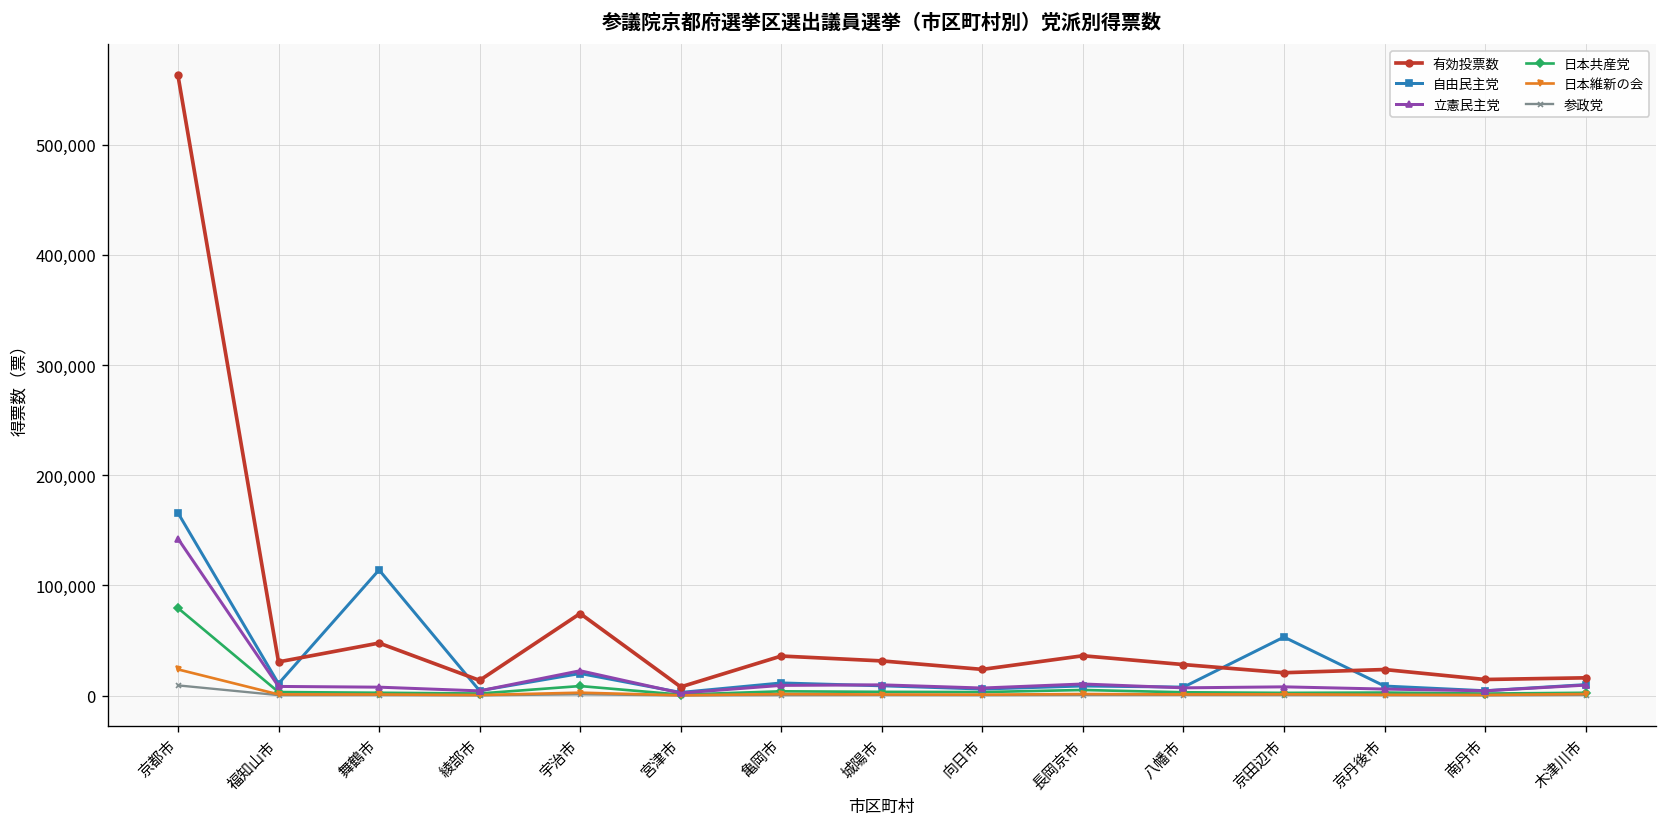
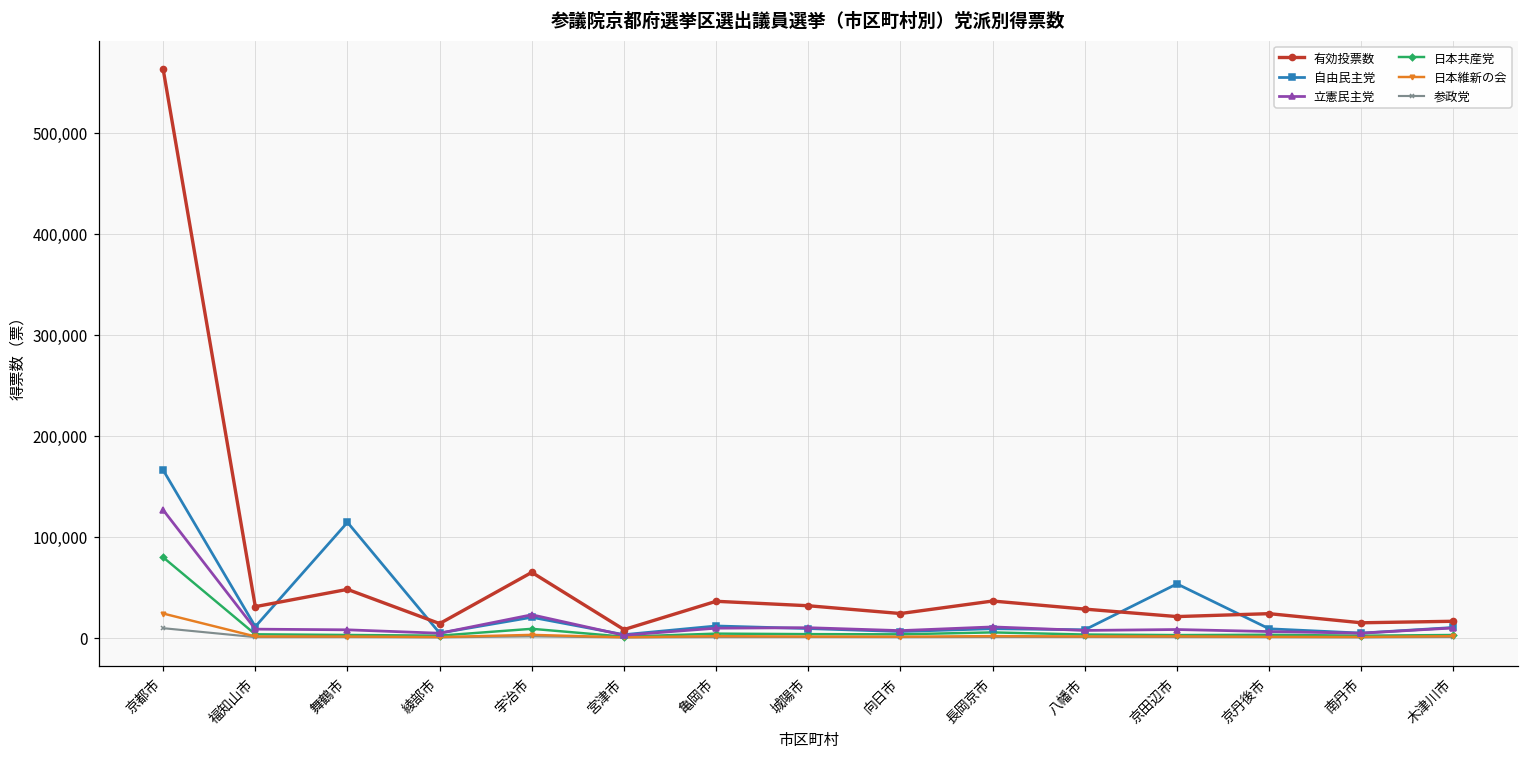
立憲民主党, 京都市: 140,000 -> 130,000
有効投票数, 宇治市: 70,000 -> 60,000
